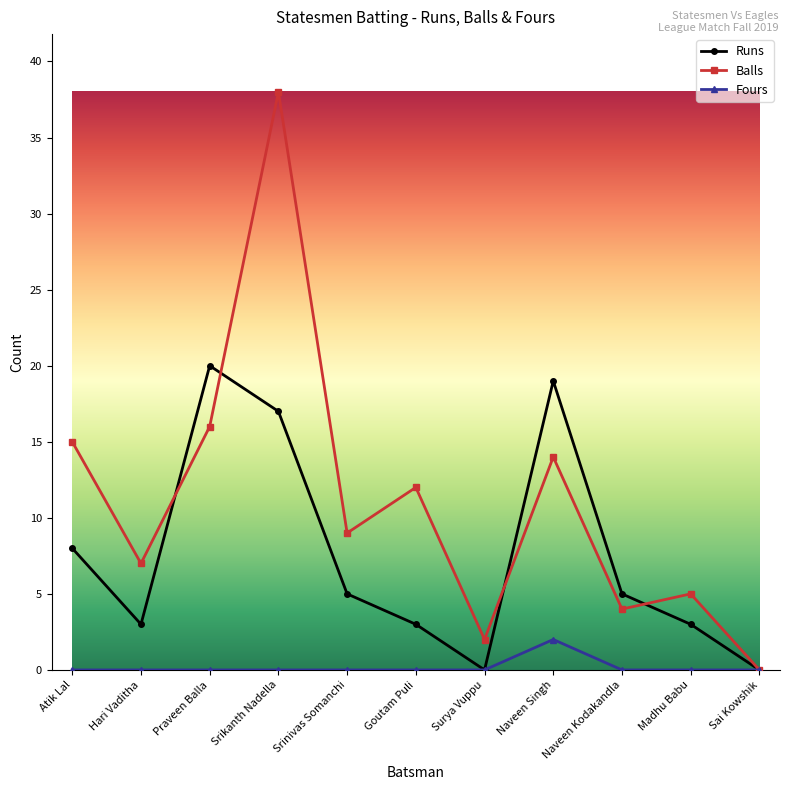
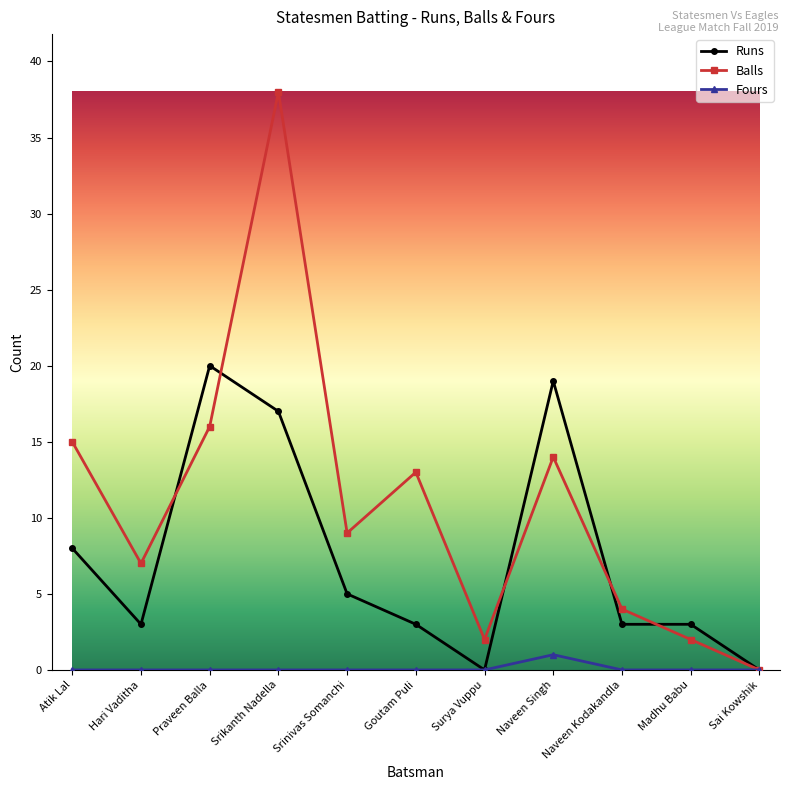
Balls, Goutam Puli: 12 -> 13
Fours, Naveen Singh: 2 -> 1
Runs, Naveen Kodakandla: 5 -> 3
Balls, Madhu Babu: 5 -> 2
